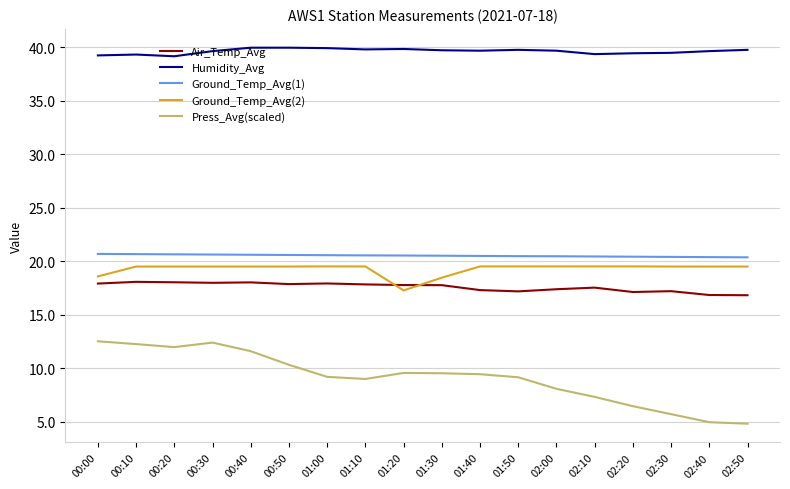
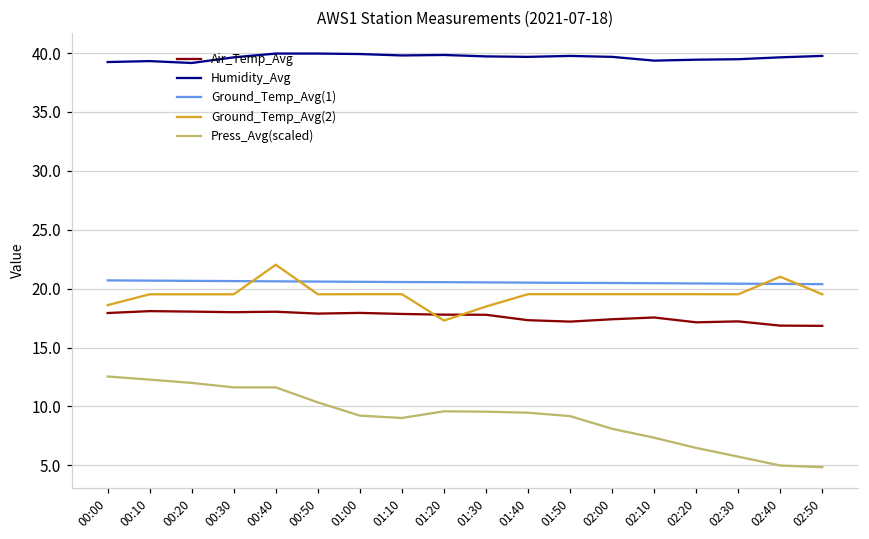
Press_Avg(scaled), 00:30: 12.4 -> 11.6
Ground_Temp_Avg(2), 00:40: 19.5 -> 22.0
Ground_Temp_Avg(2), 02:40: 19.5 -> 21.0
